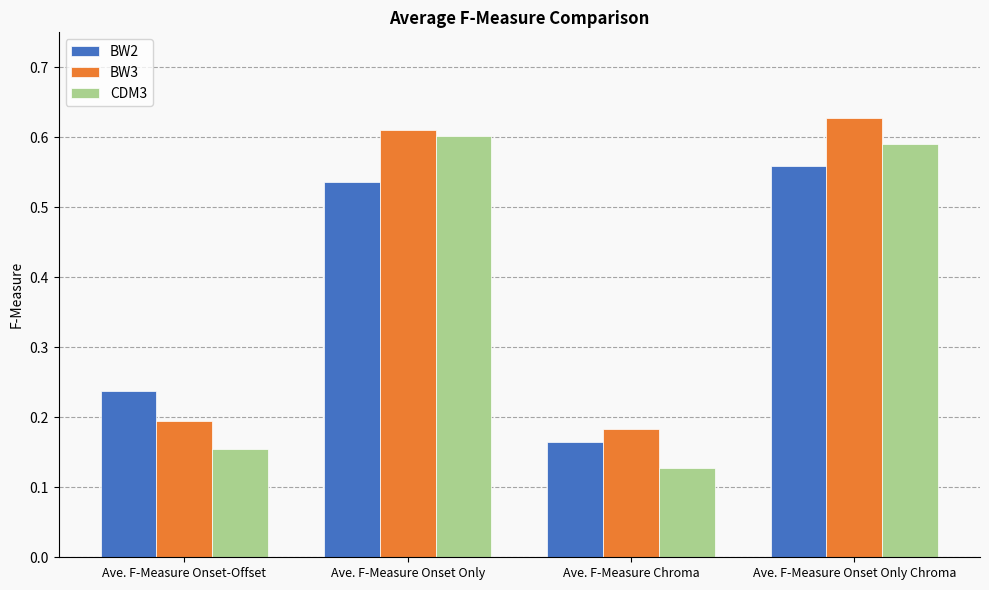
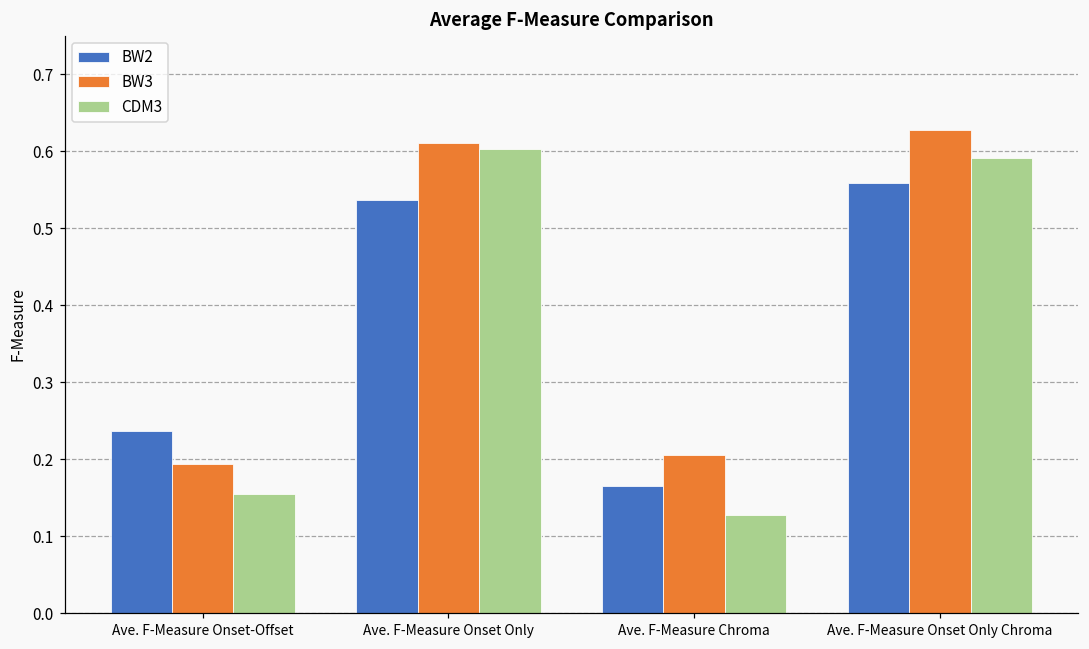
BW3, Ave. F-Measure Chroma: 0.18 -> 0.21
